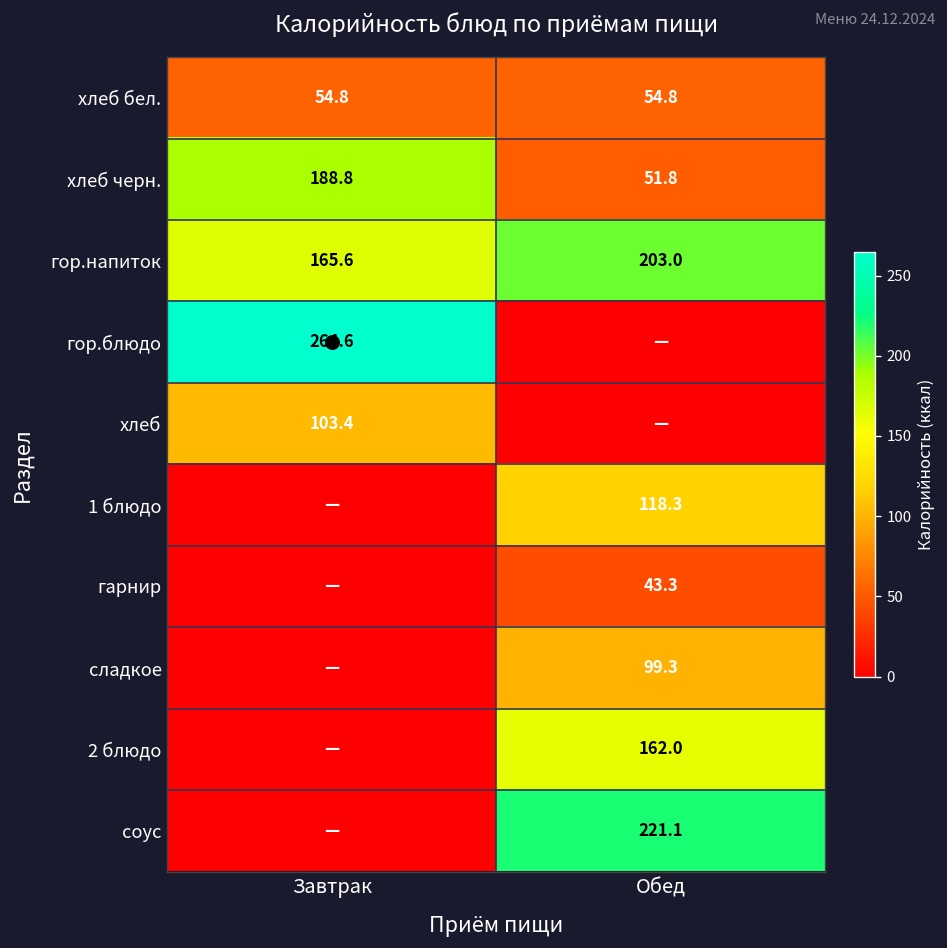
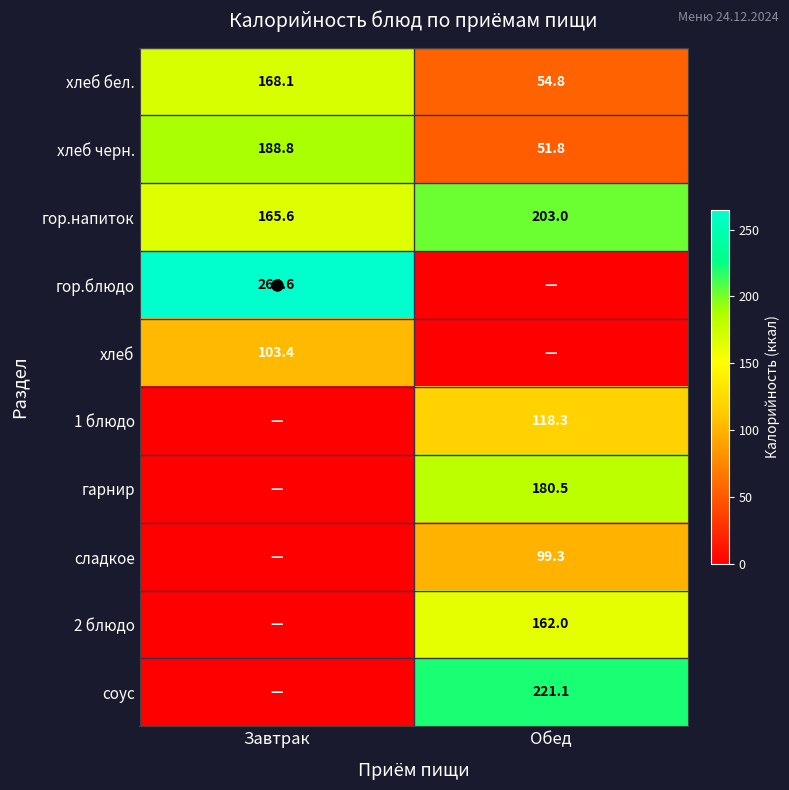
хлеб бел., Завтрак: 54.8 -> 168.1
гарнир, Обед: 43.3 -> 180.5
